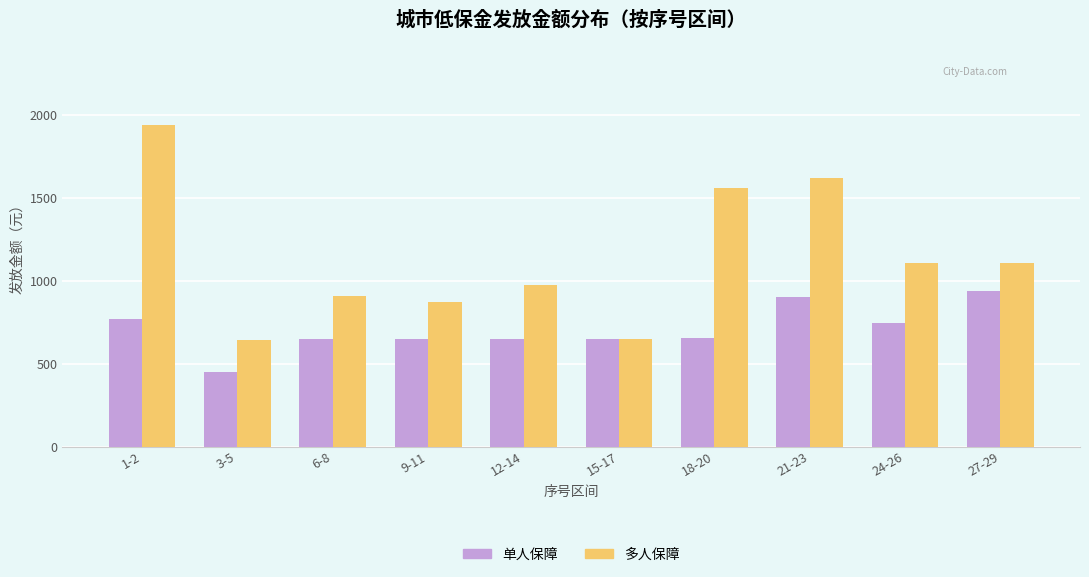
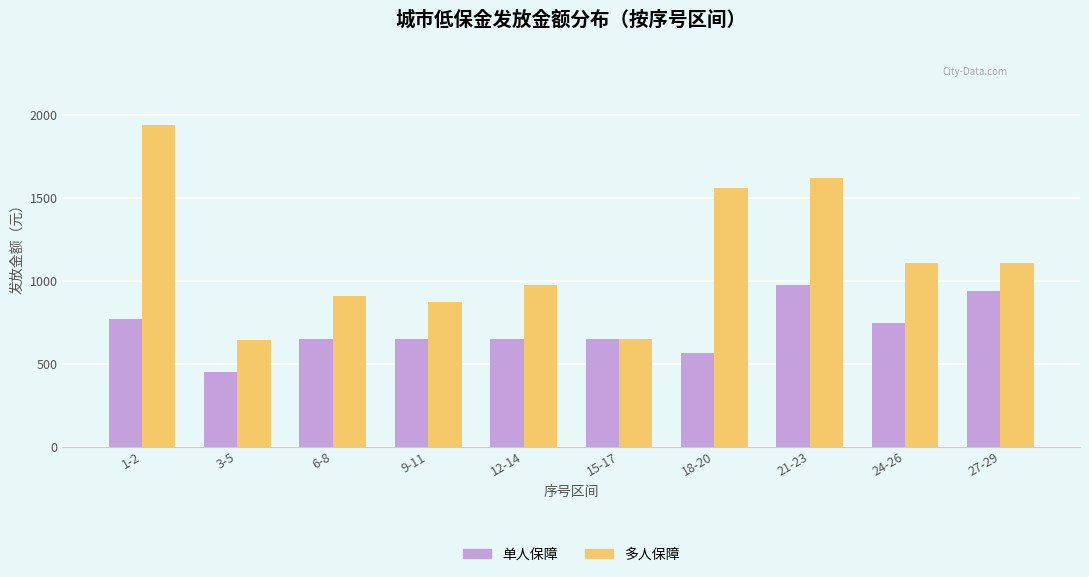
单人保障, 18-20: 650 -> 560
单人保障, 21-23: 900 -> 970
